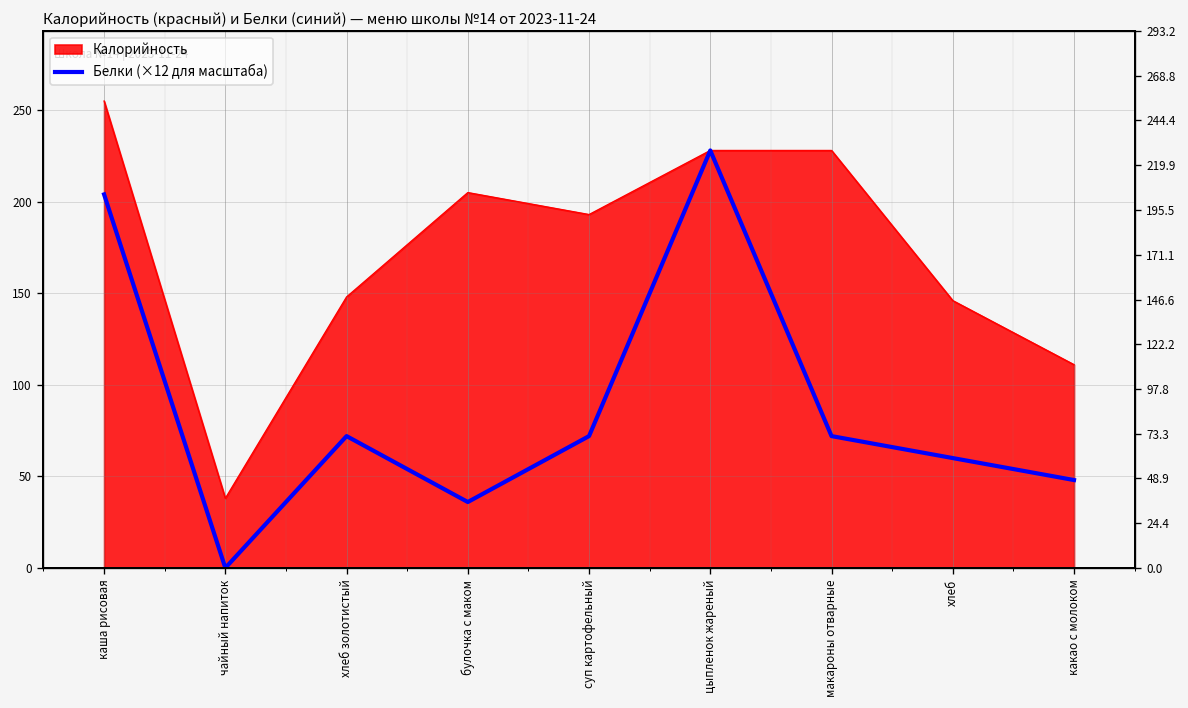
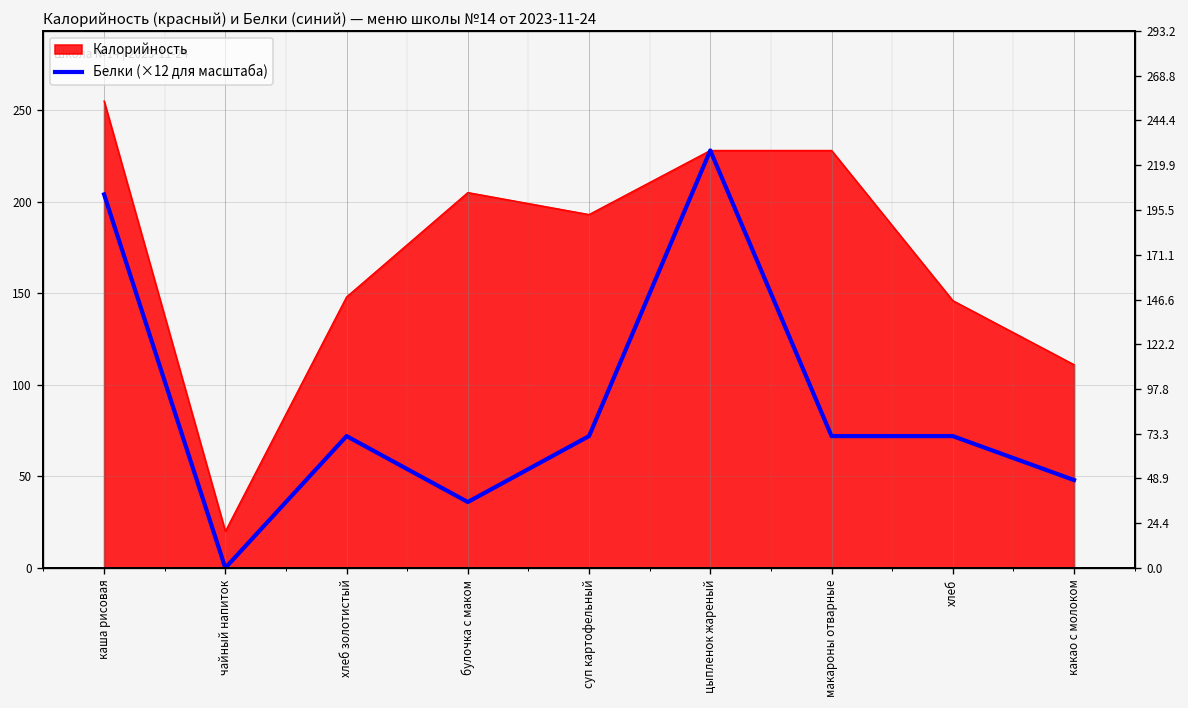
Калорийность, чайный напиток: 38 -> 20
Белки (×12 для масштаба), хлеб: 60 -> 72
